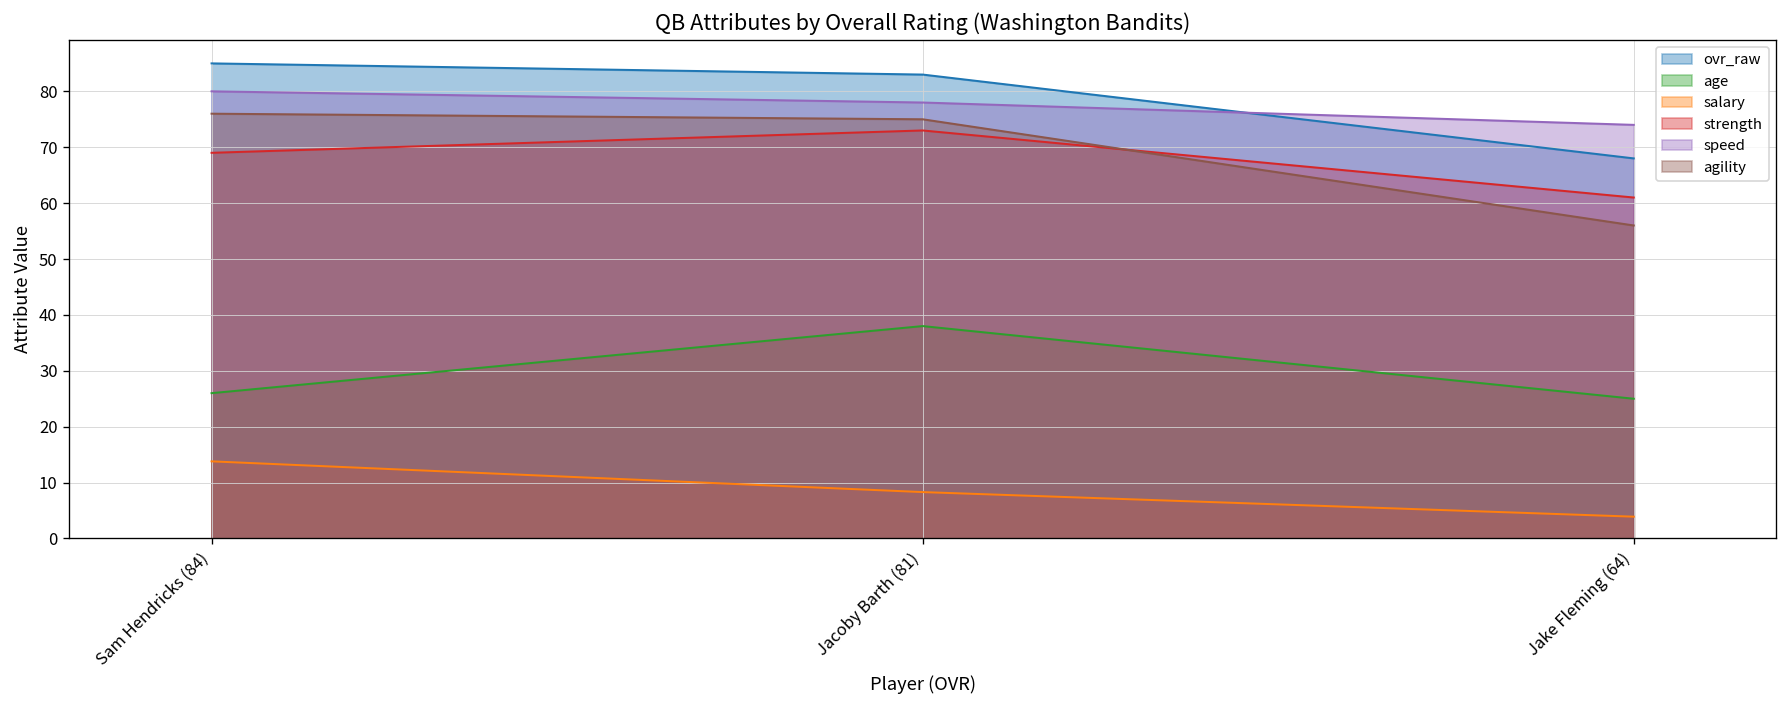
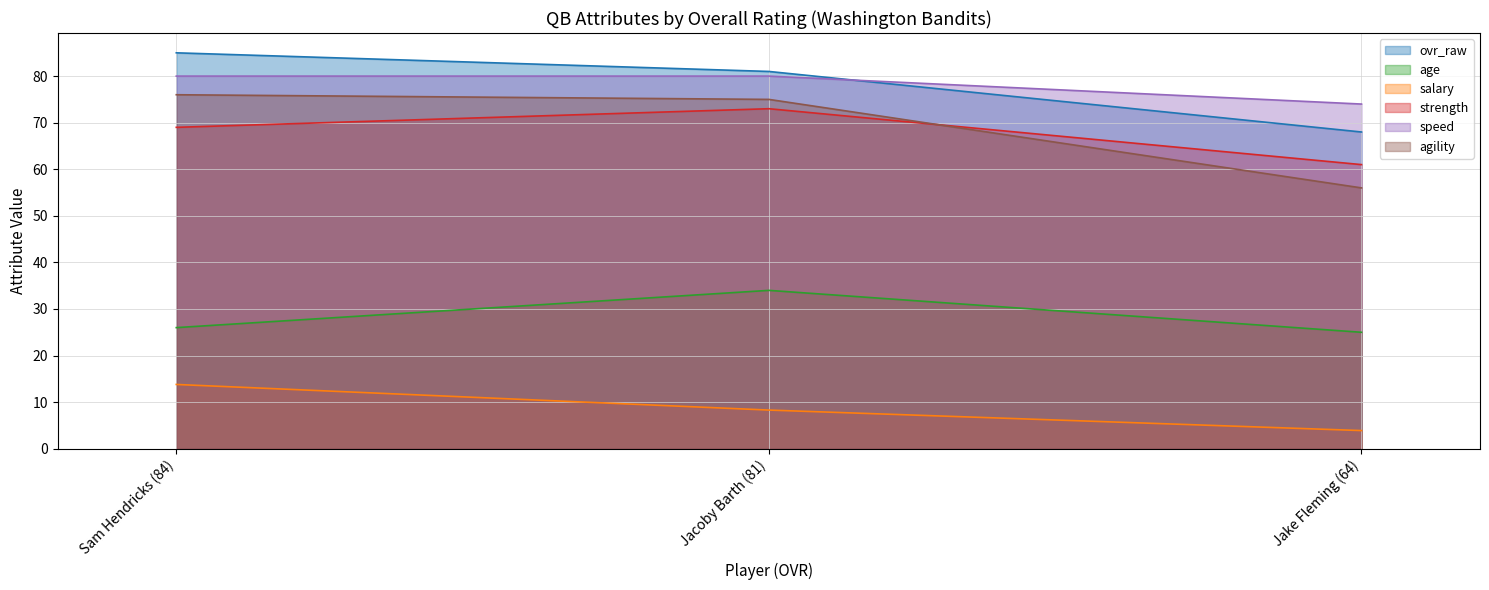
ovr_raw, Jacoby Barth (81): 83 -> 81
age, Jacoby Barth (81): 38 -> 34
speed, Jacoby Barth (81): 78 -> 80
